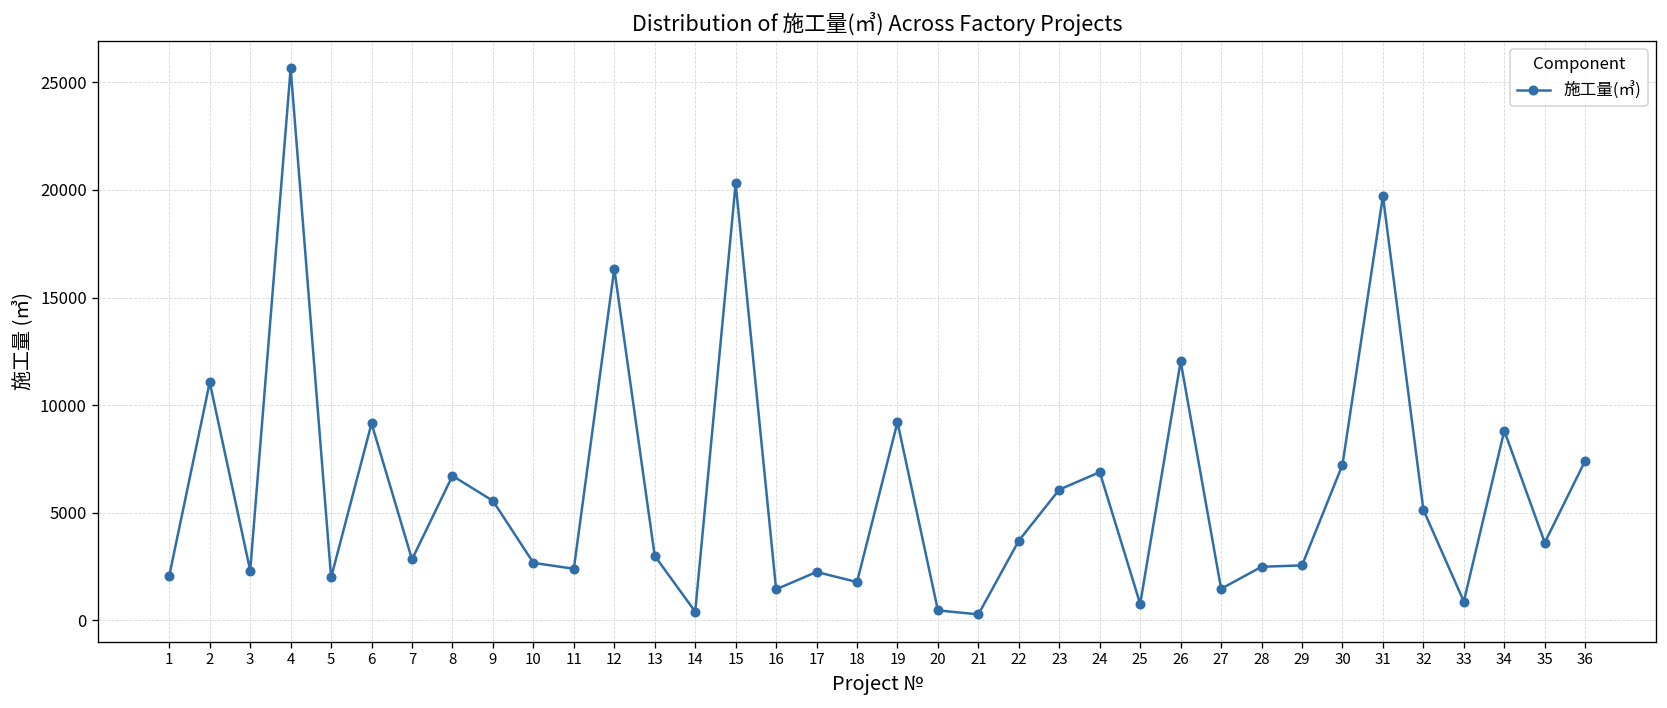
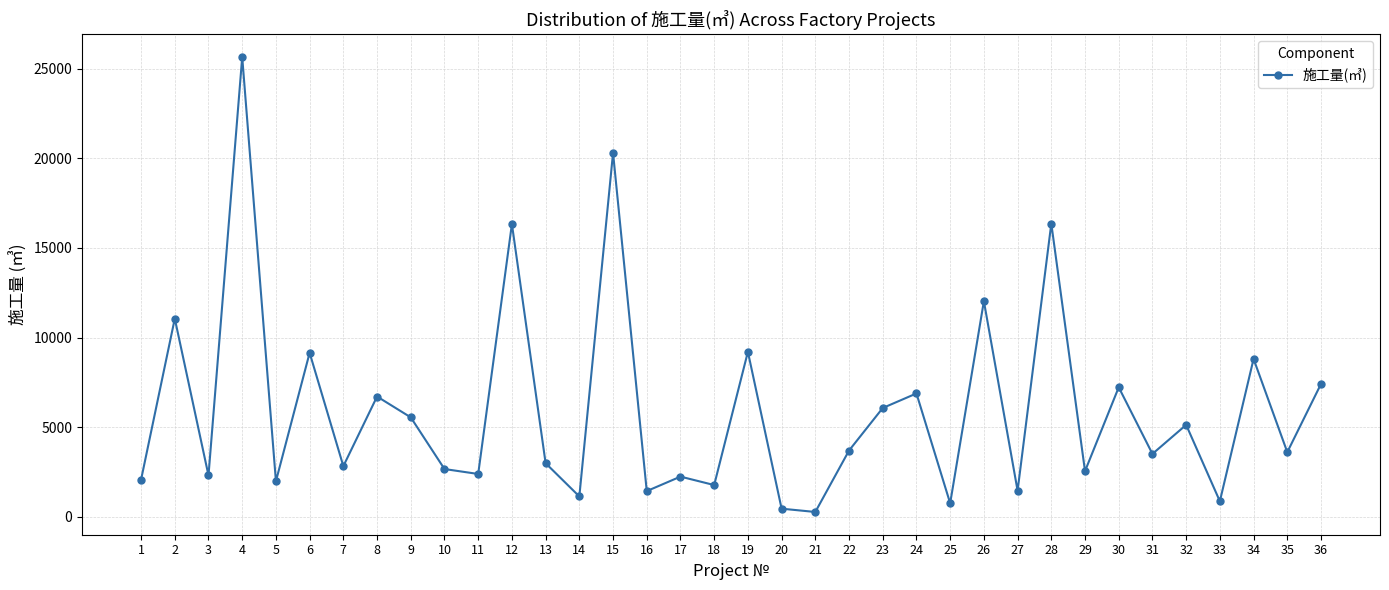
14: 400 -> 1100
28: 2500 -> 16400
31: 19700 -> 3500
